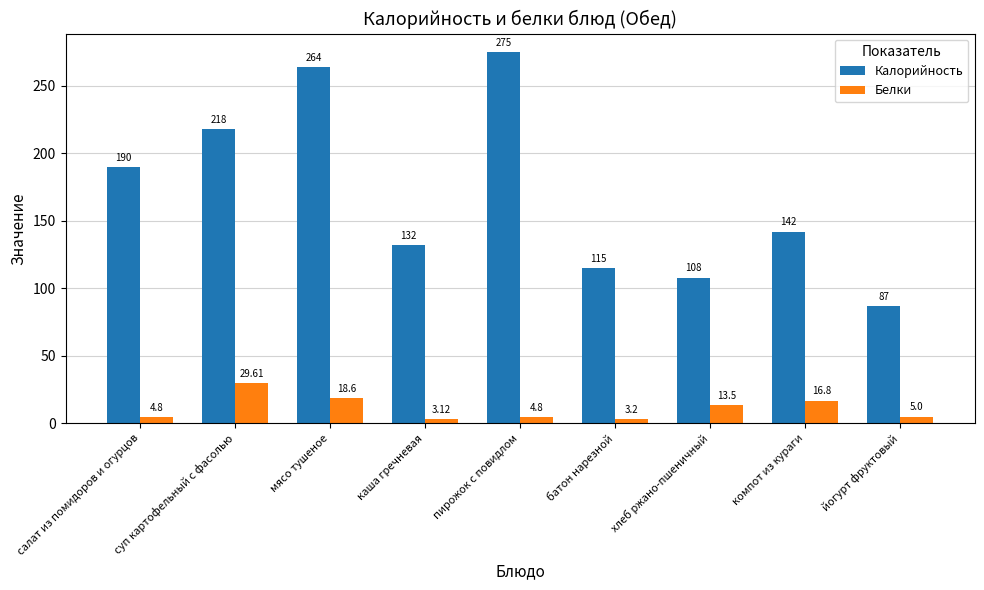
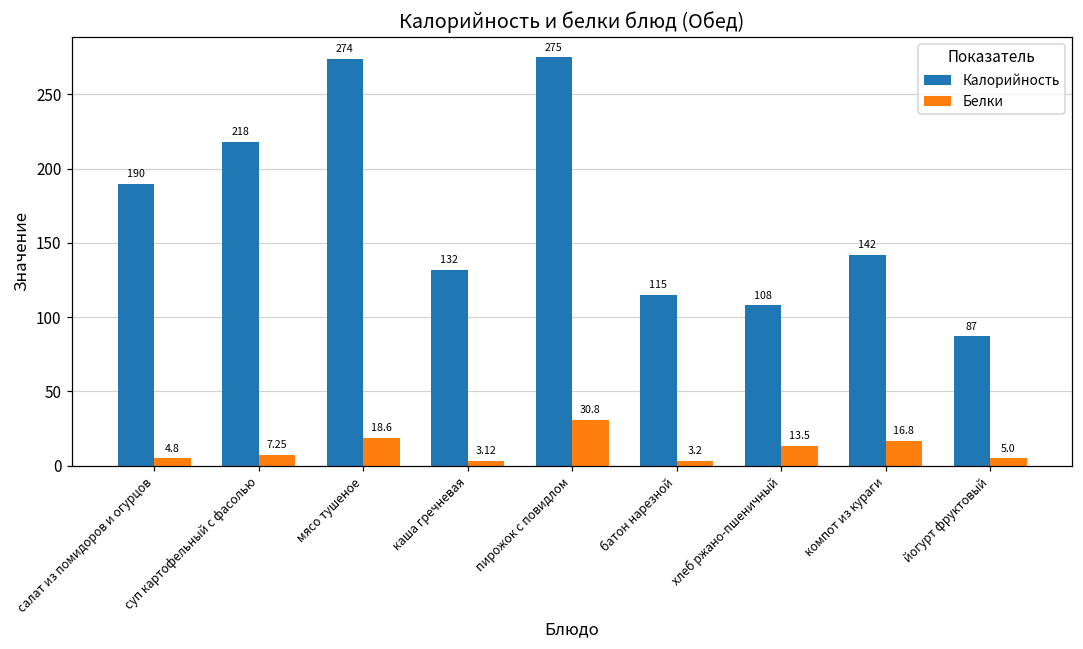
Белки, суп картофельный с фасолью: 29.61 -> 7.25
Калорийность, мясо тушеное: 264 -> 274
Белки, пирожок с повидлом: 4.8 -> 30.8
